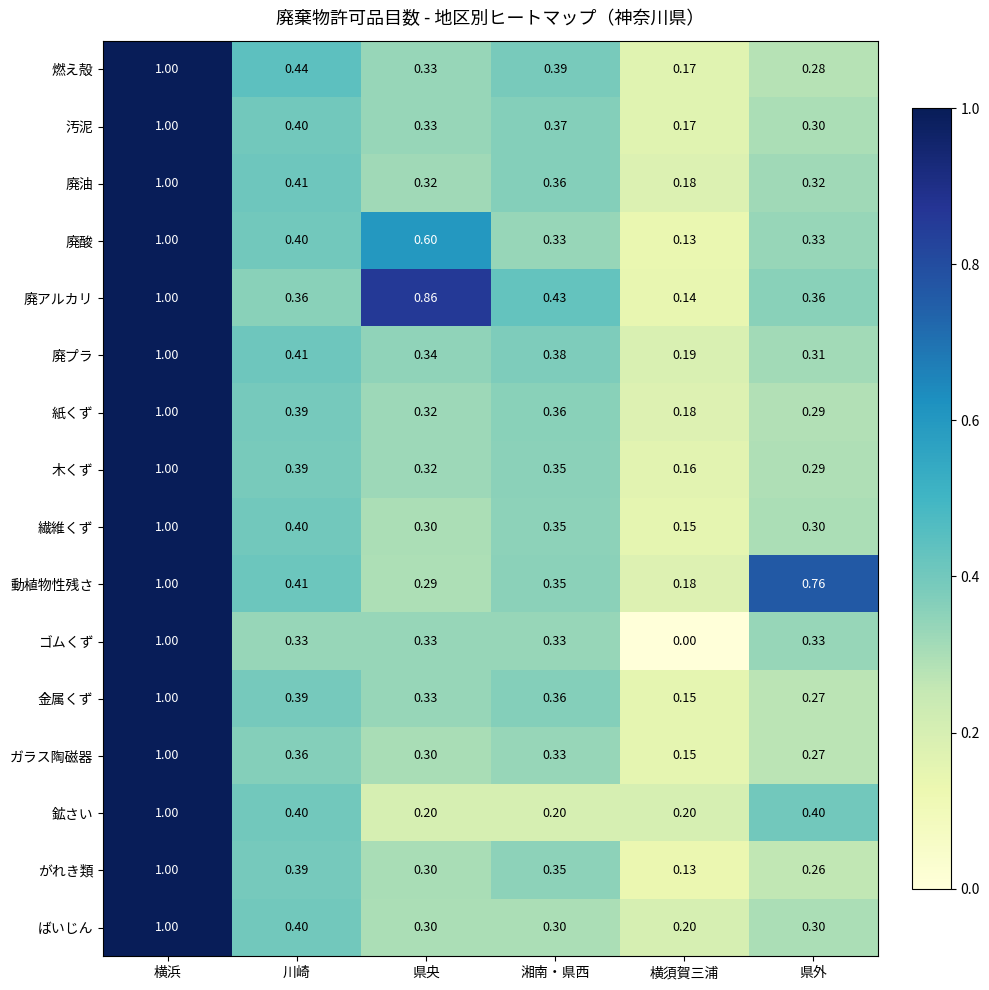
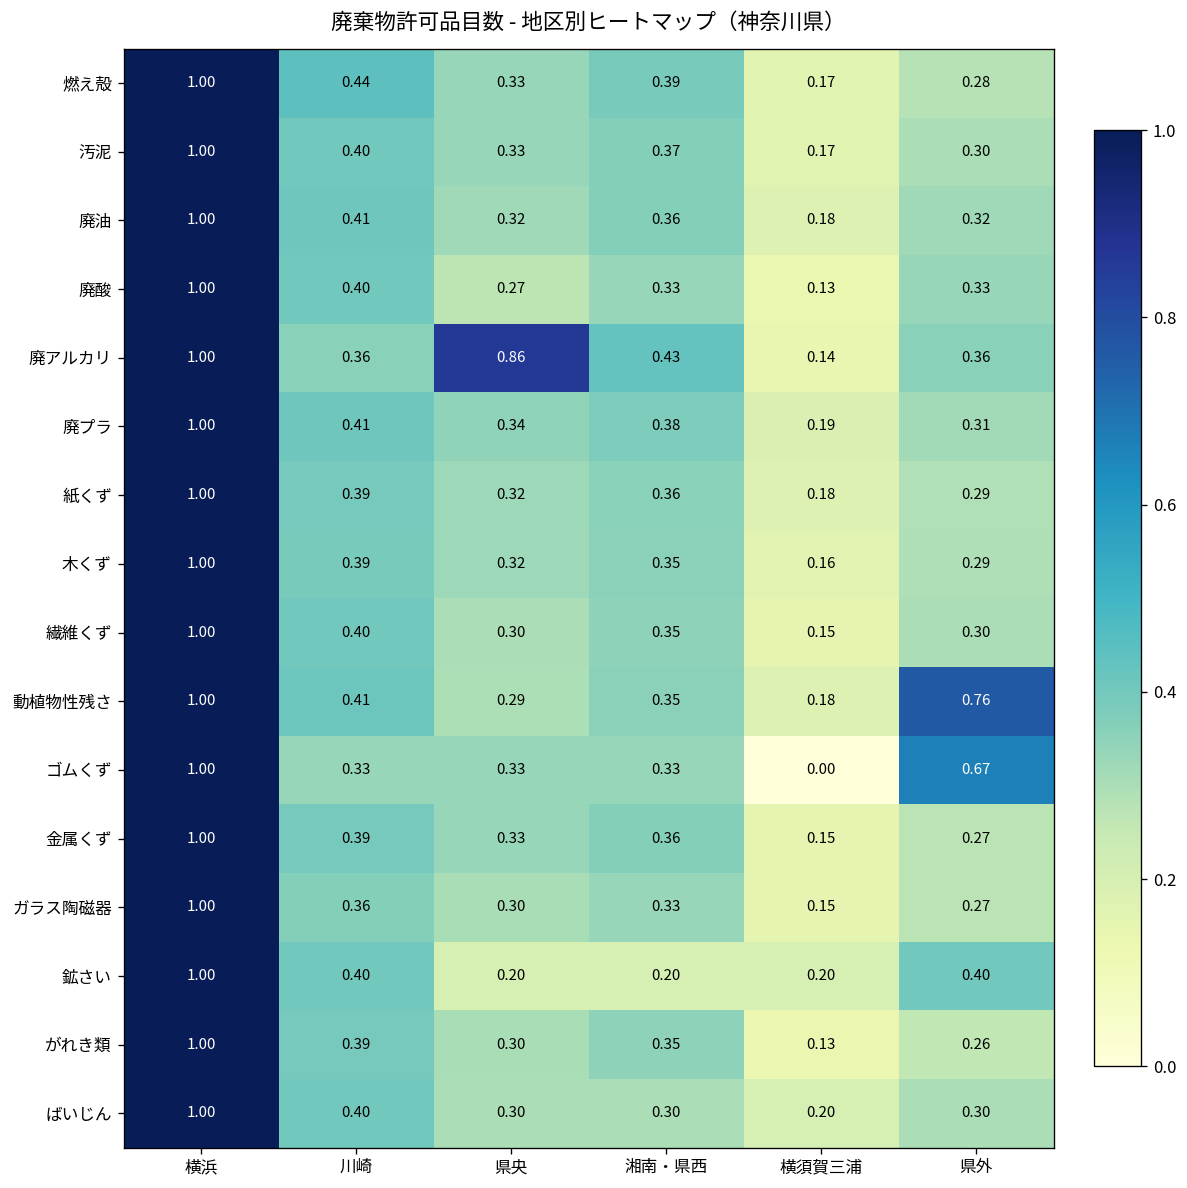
廃酸, 県央: 0.60 -> 0.27
ゴムくず, 県外: 0.33 -> 0.67
